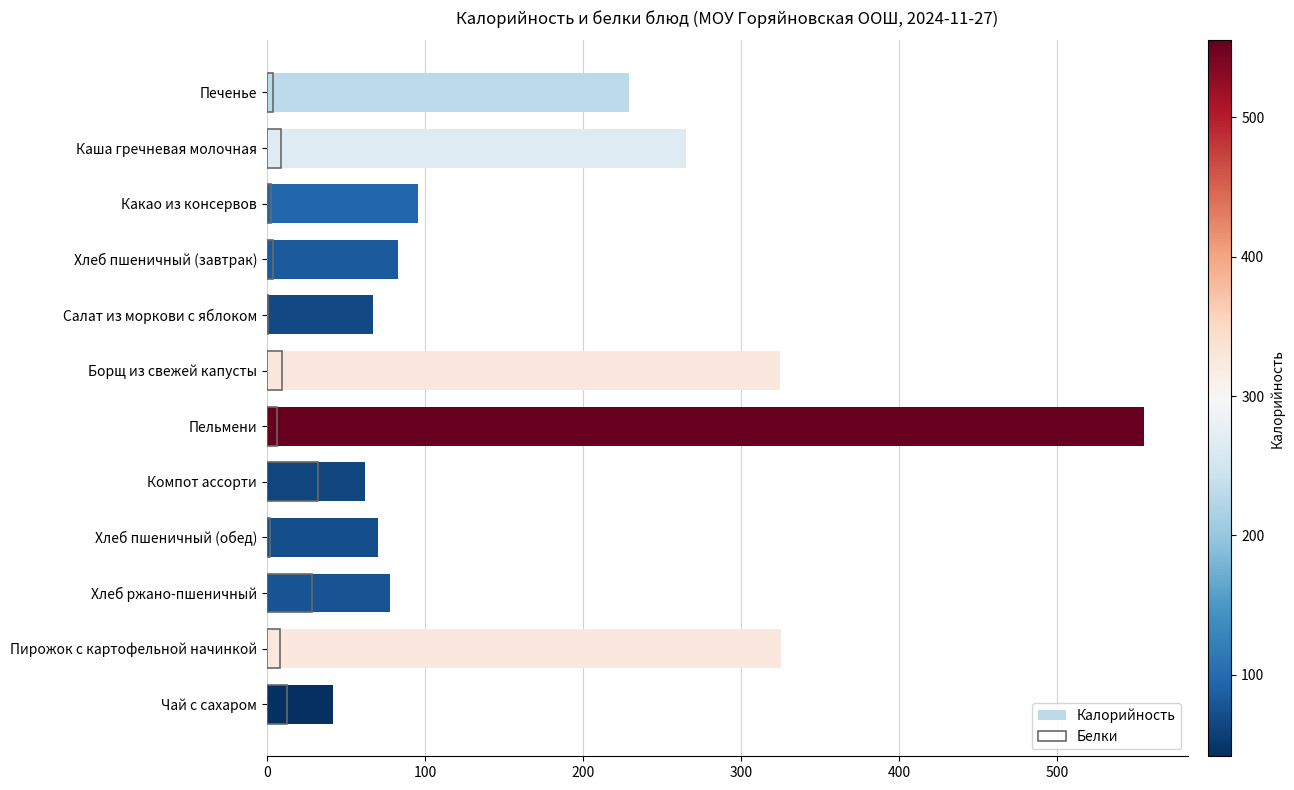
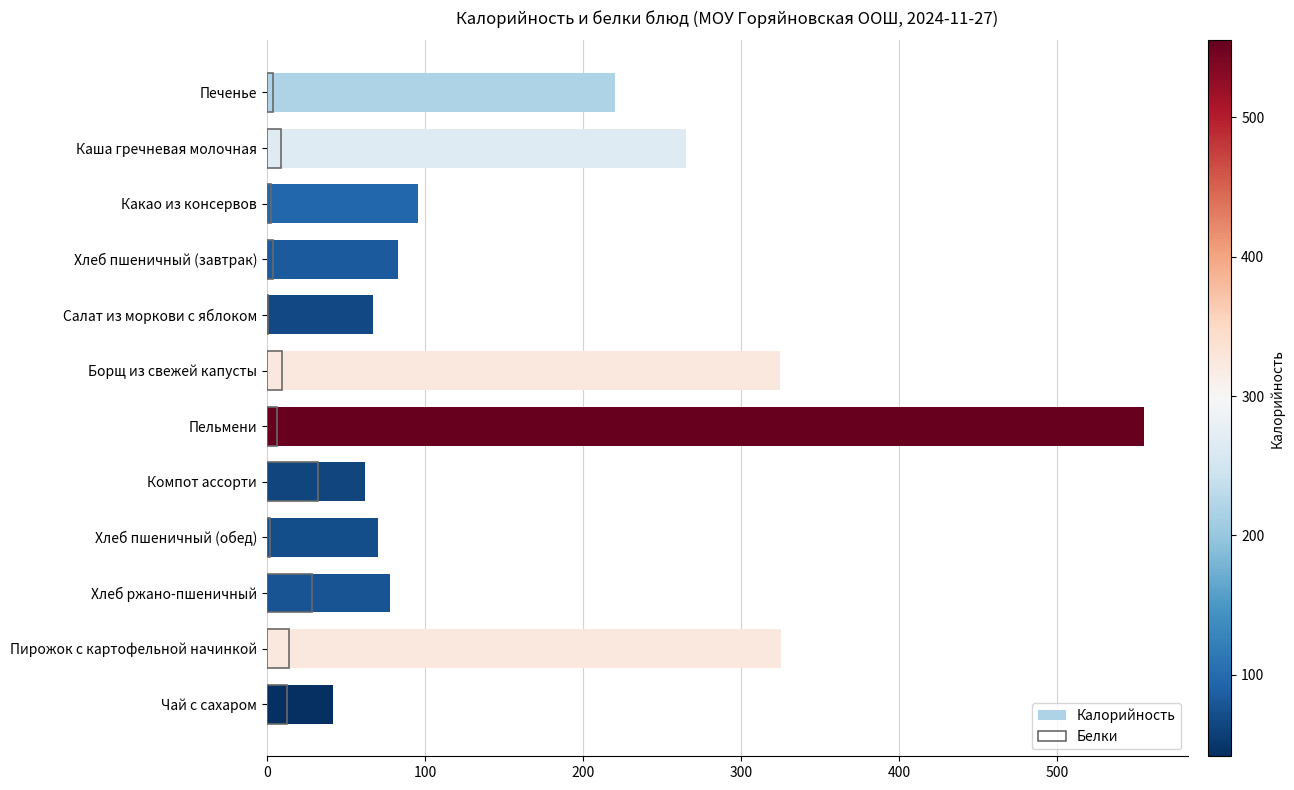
Калорийность, Печенье: 229 -> 220
Белки, Пирожок с картофельной начинкой: 9 -> 14
